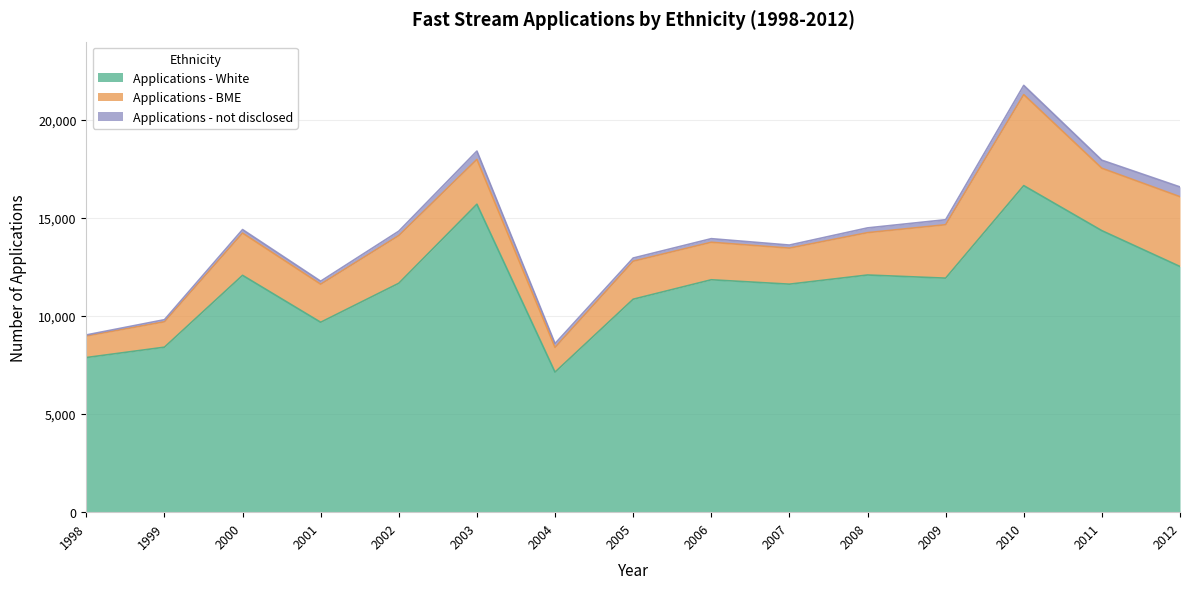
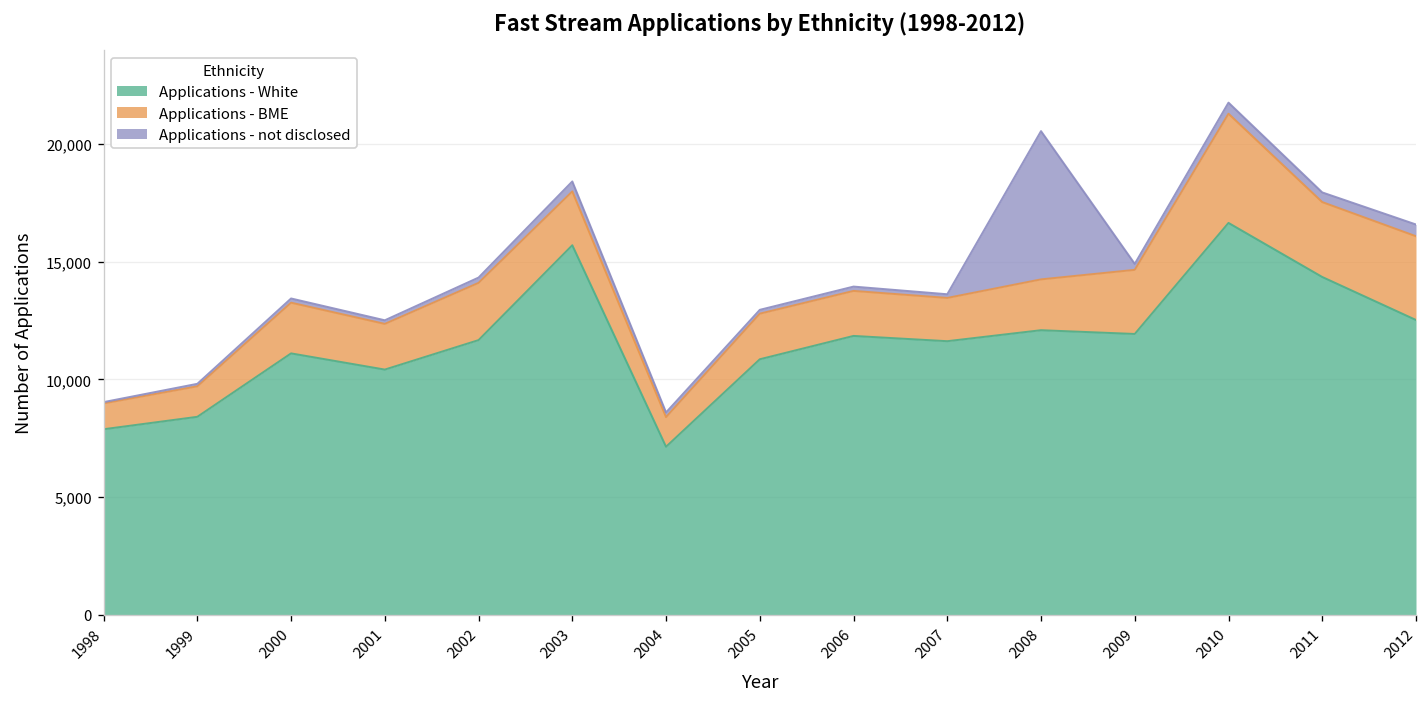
Applications - White, 2000: 12,100 -> 11,100
Applications - White, 2001: 9,700 -> 10,400
Applications - not disclosed, 2008: 200 -> 6,300
